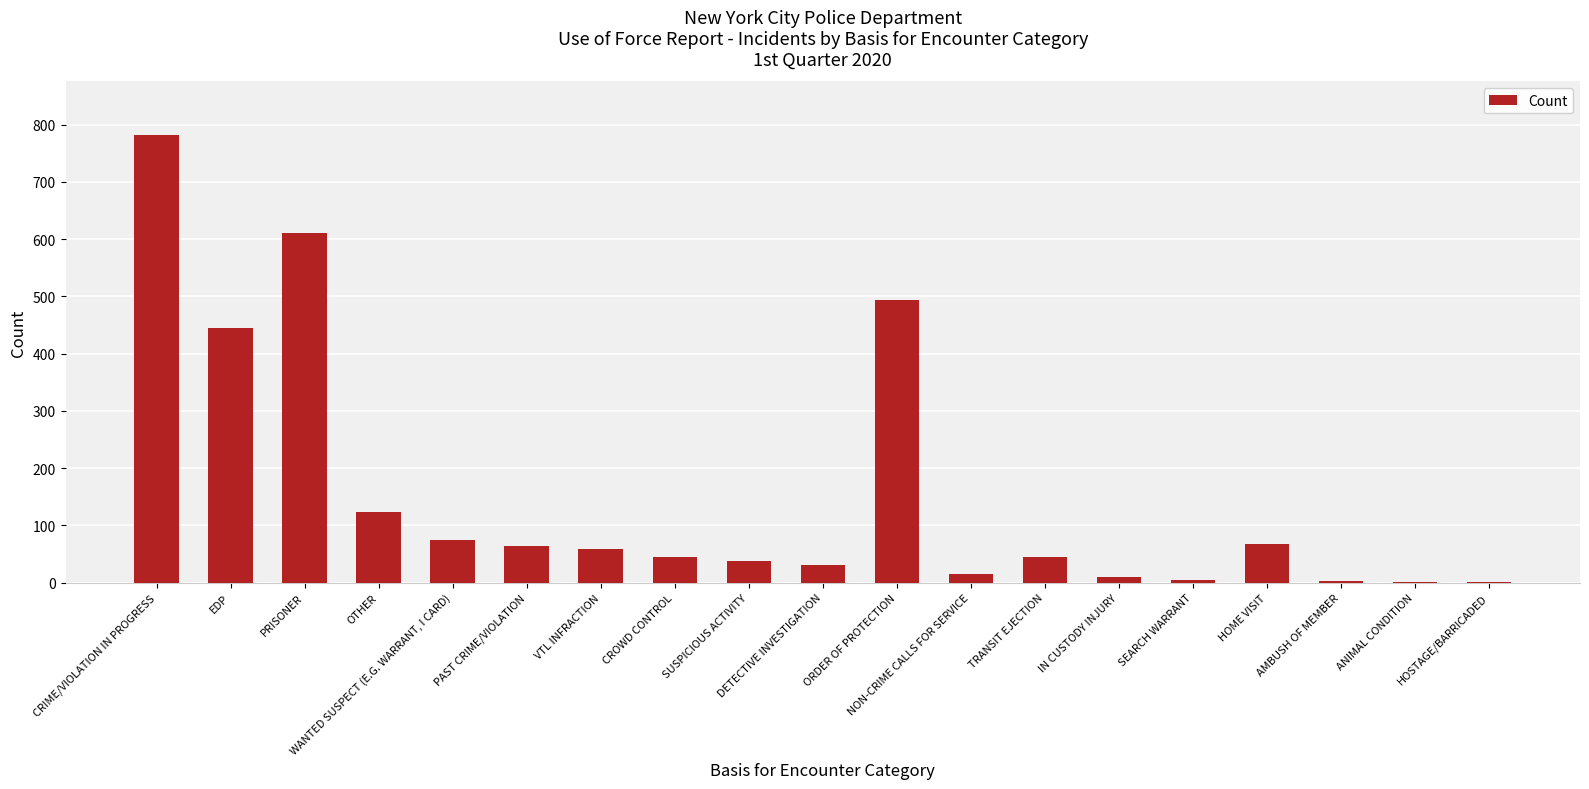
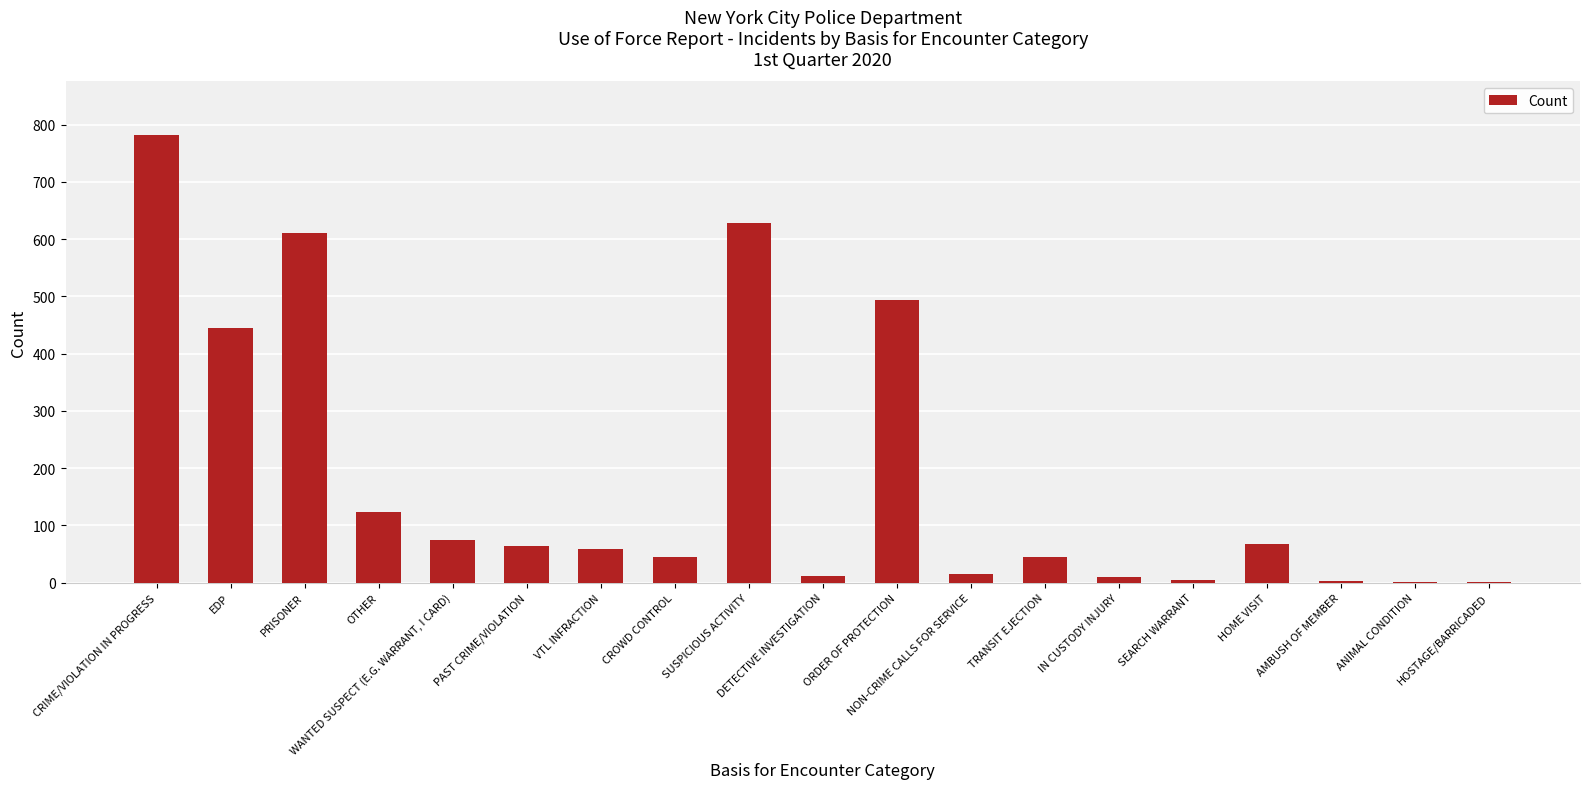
SUSPICIOUS ACTIVITY: 40 -> 630
DETECTIVE INVESTIGATION: 30 -> 10
